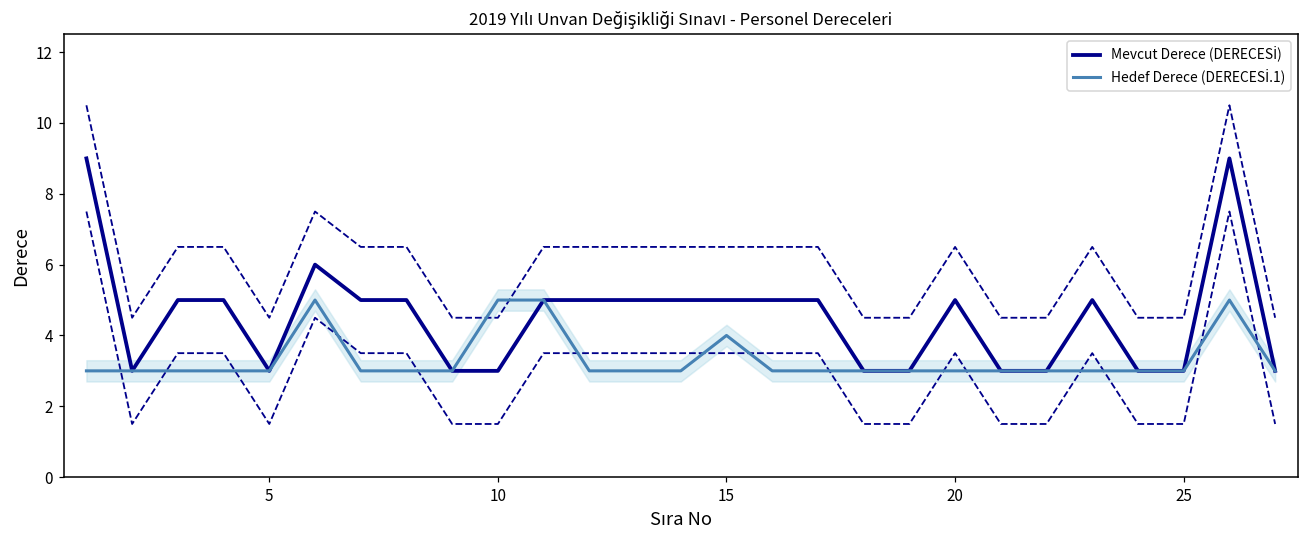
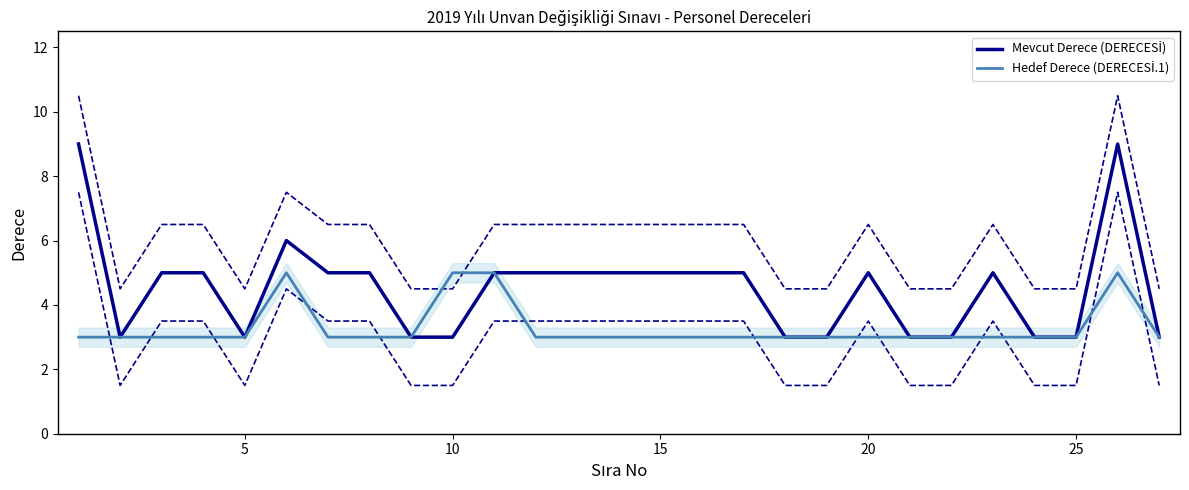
Hedef Derece (DERECESİ.1), 15: 4 -> 3
